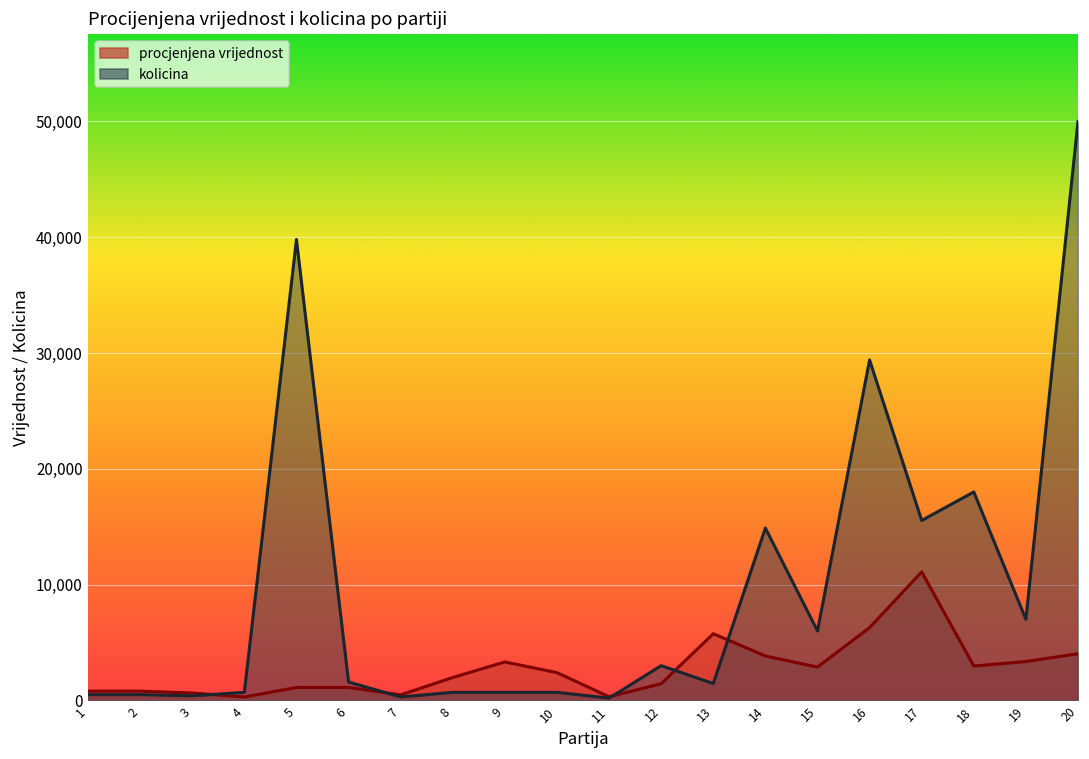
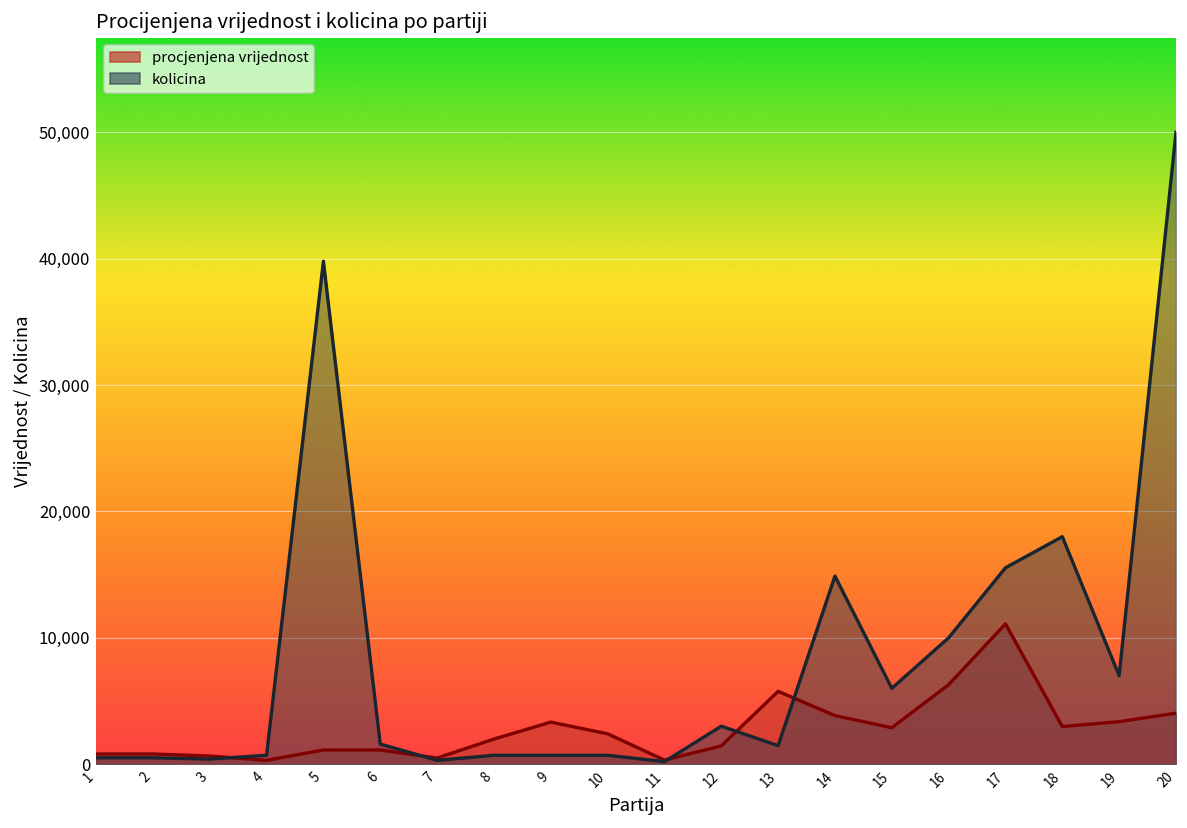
kolicina, 16: 29,400 -> 10,000
